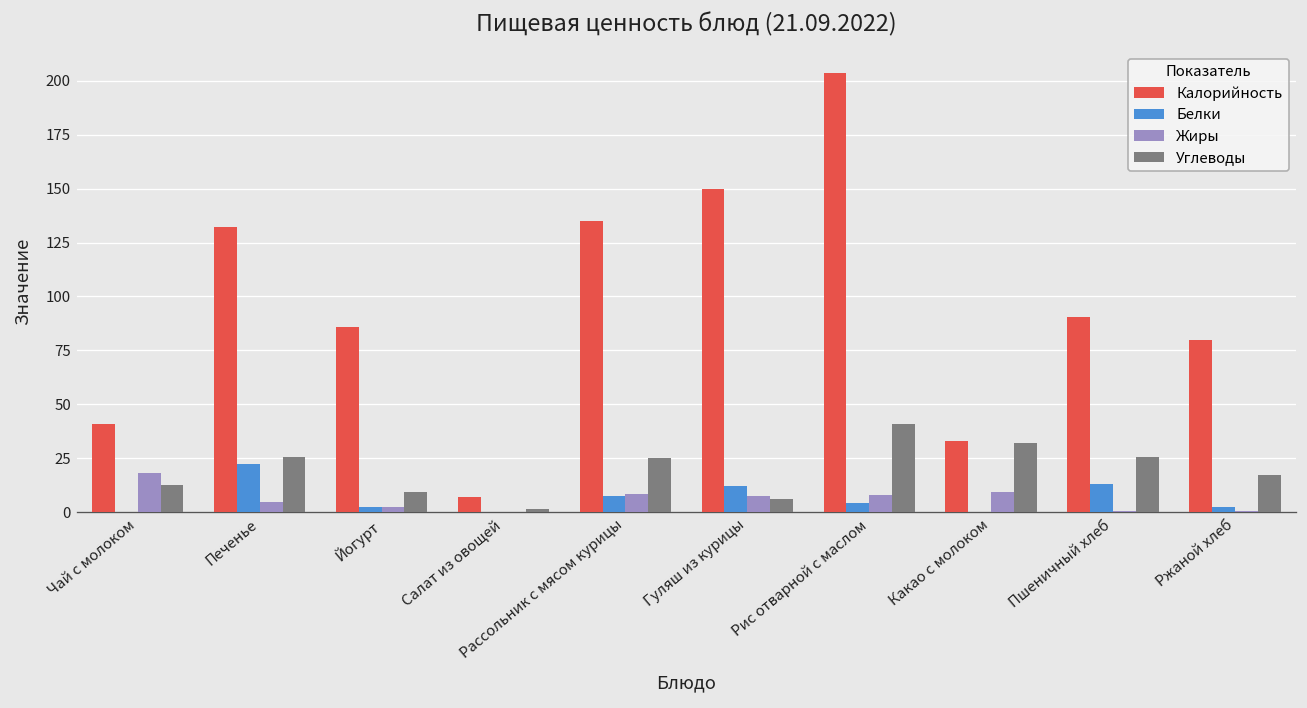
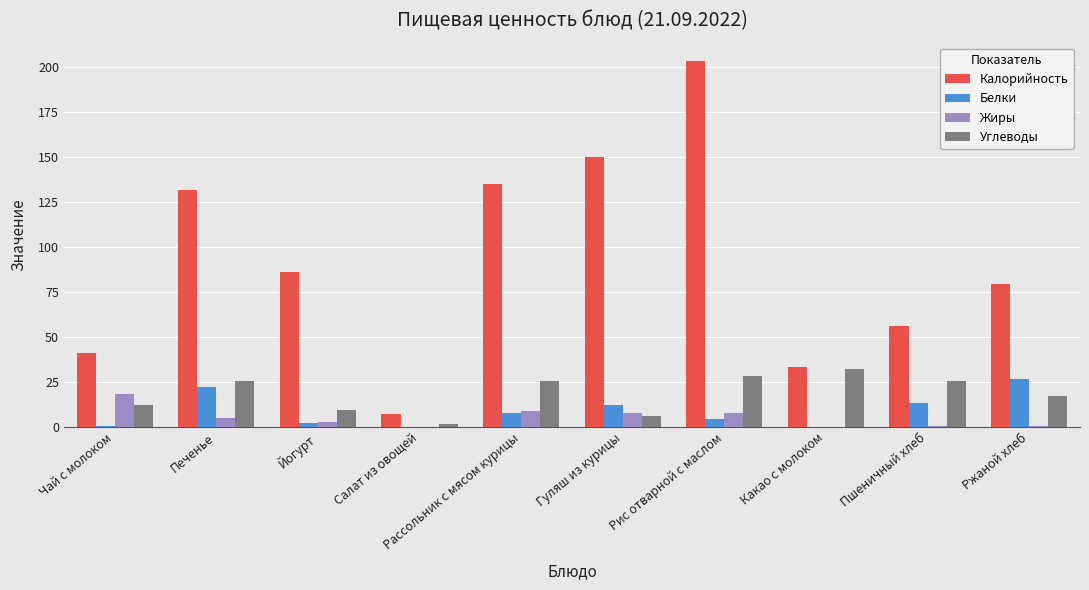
Углеводы, Рис отварной с маслом: 41 -> 29
Жиры, Какао с молоком: 9 -> 0
Калорийность, Пшеничный хлеб: 90 -> 56
Белки, Ржаной хлеб: 2 -> 27
